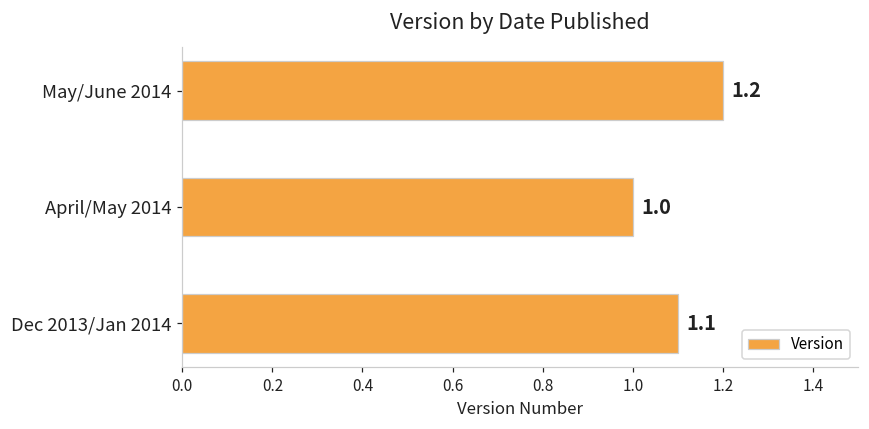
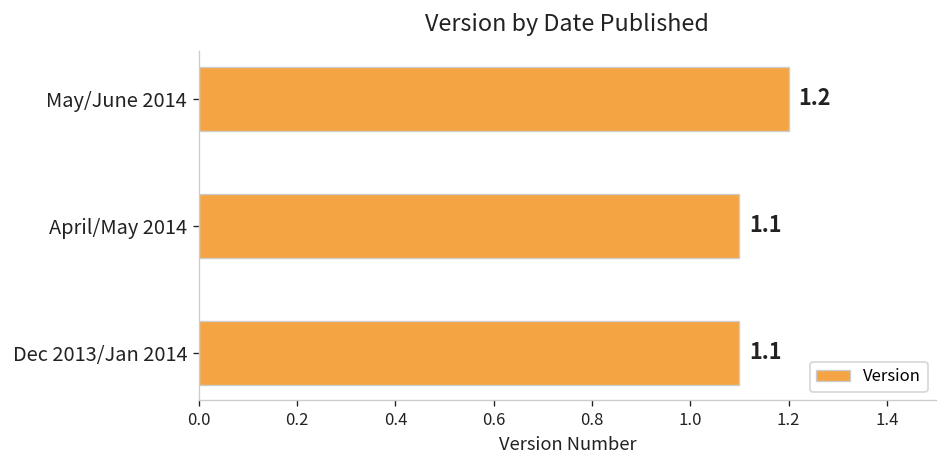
April/May 2014: 1.0 -> 1.1
